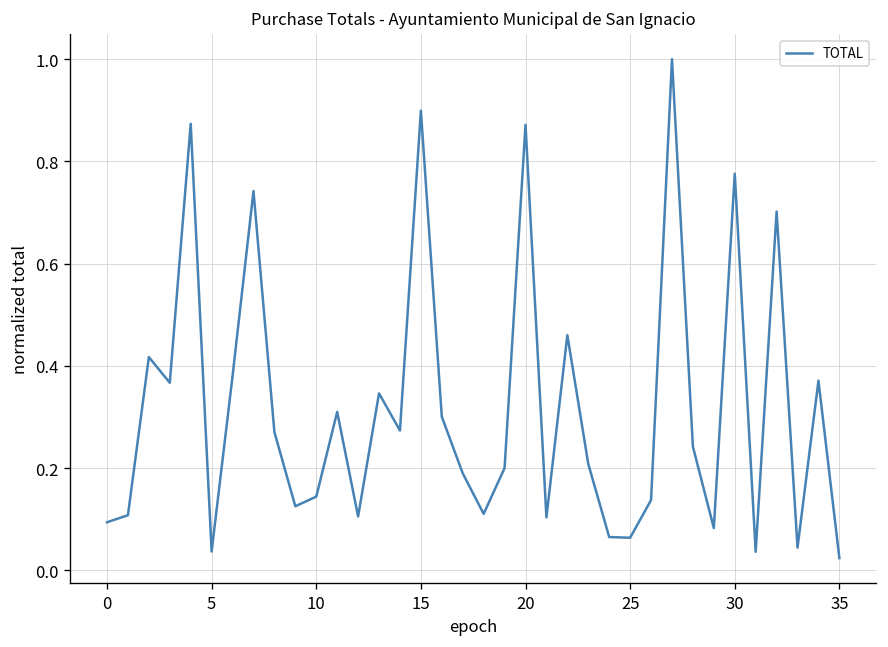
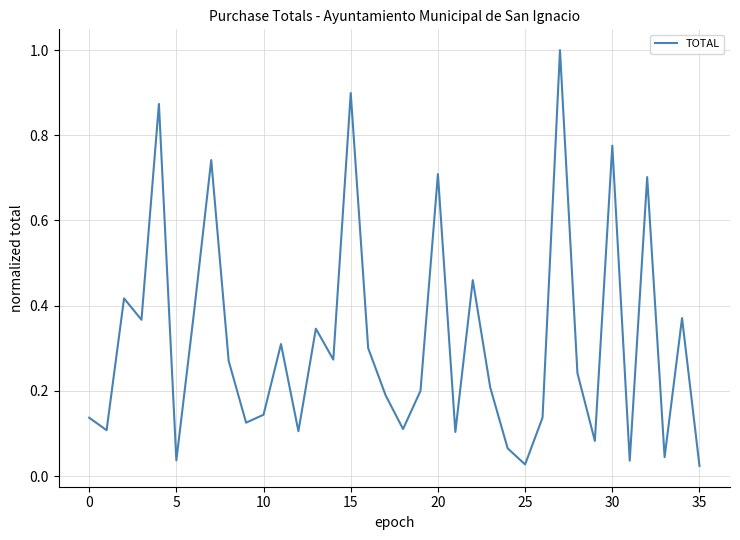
0: 0.09 -> 0.14
20: 0.87 -> 0.71
25: 0.06 -> 0.03
